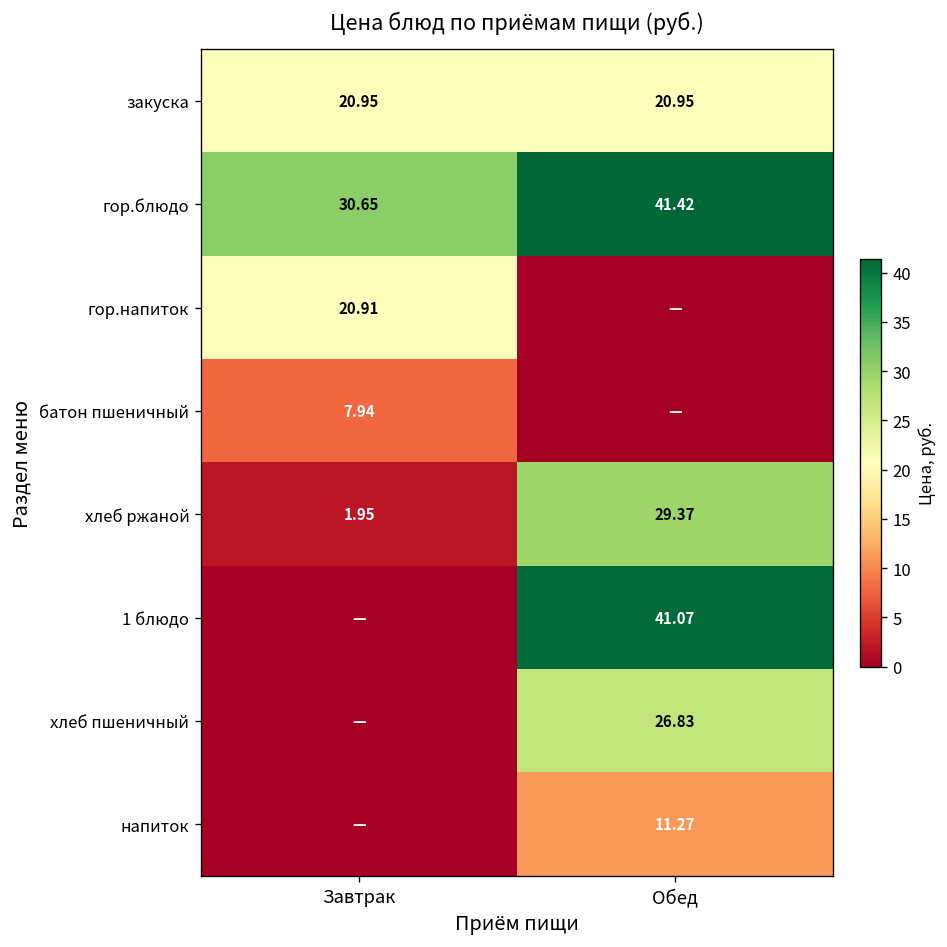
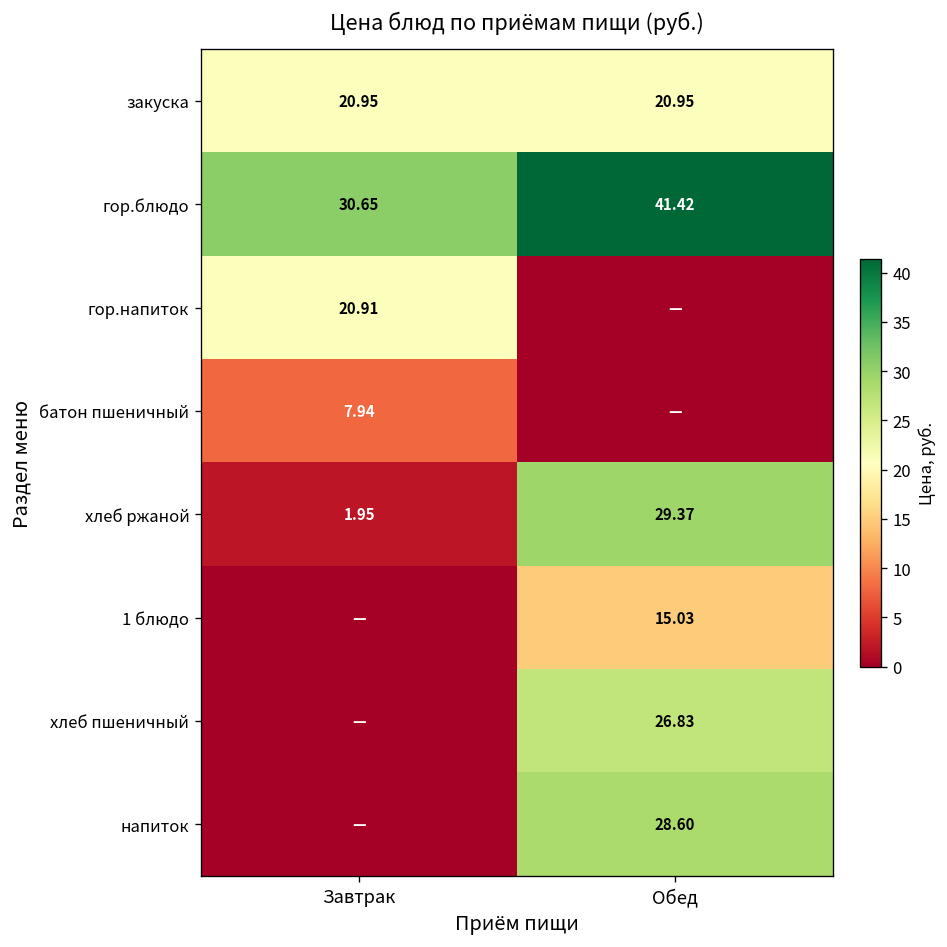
1 блюдо, Обед: 41.07 -> 15.03
напиток, Обед: 11.27 -> 28.60
